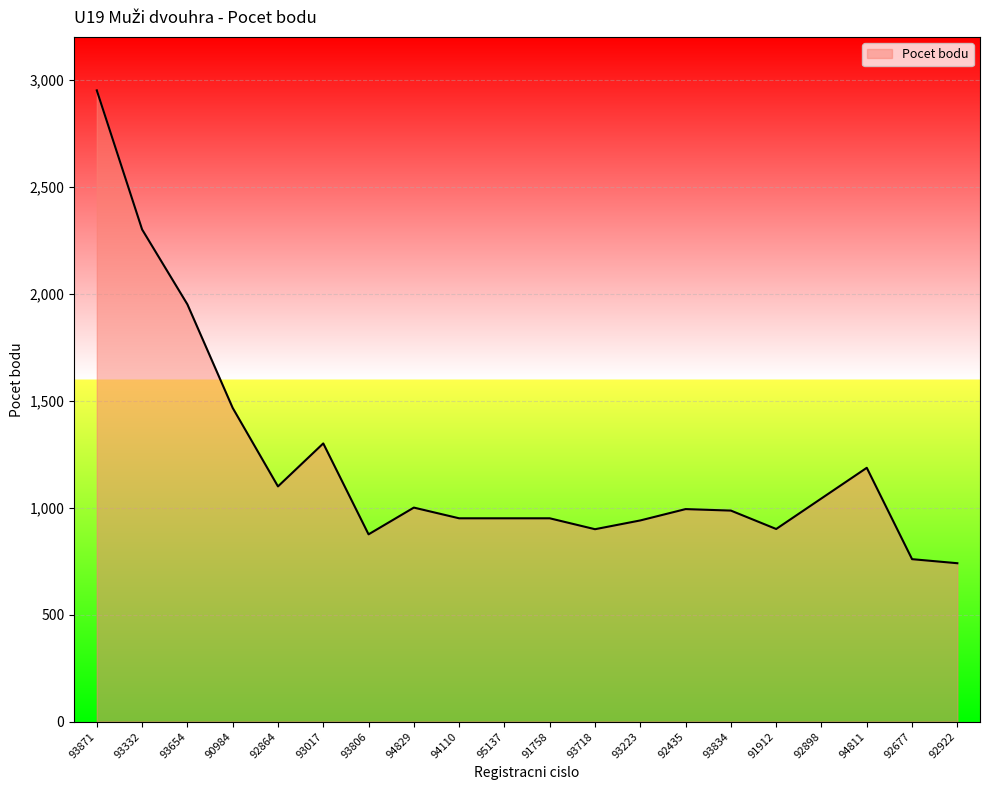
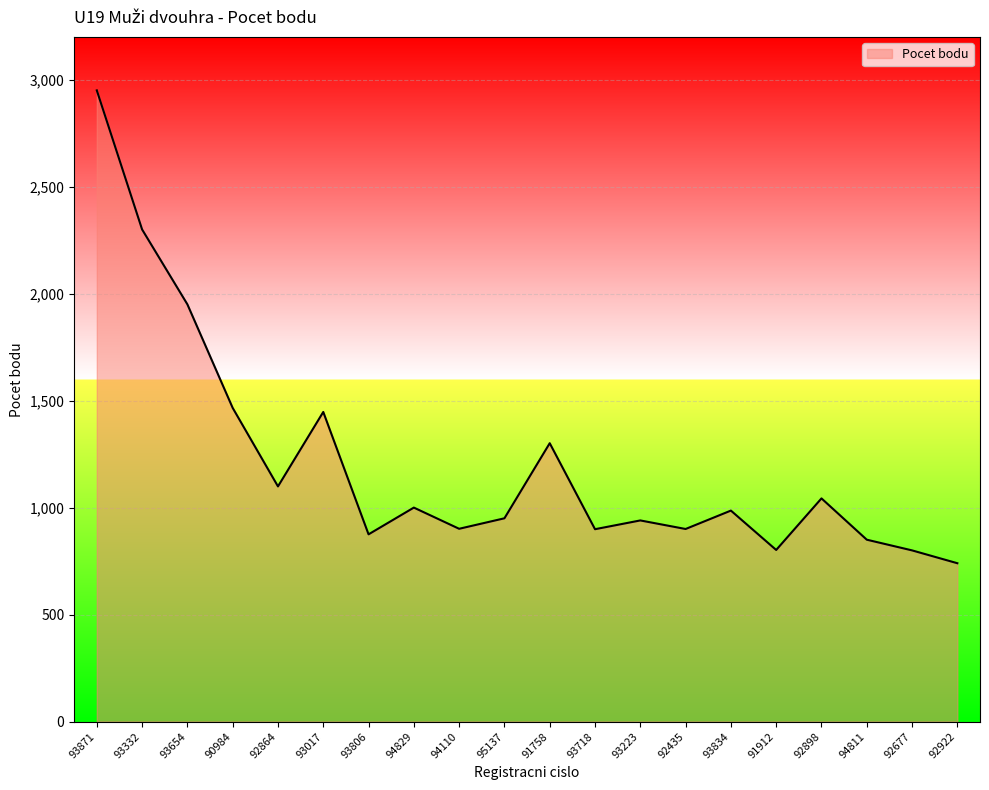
93017: 1,300 -> 1,450
94110: 950 -> 900
91758: 950 -> 1,300
92435: 990 -> 900
91912: 900 -> 800
94811: 1,190 -> 850
92677: 760 -> 800
